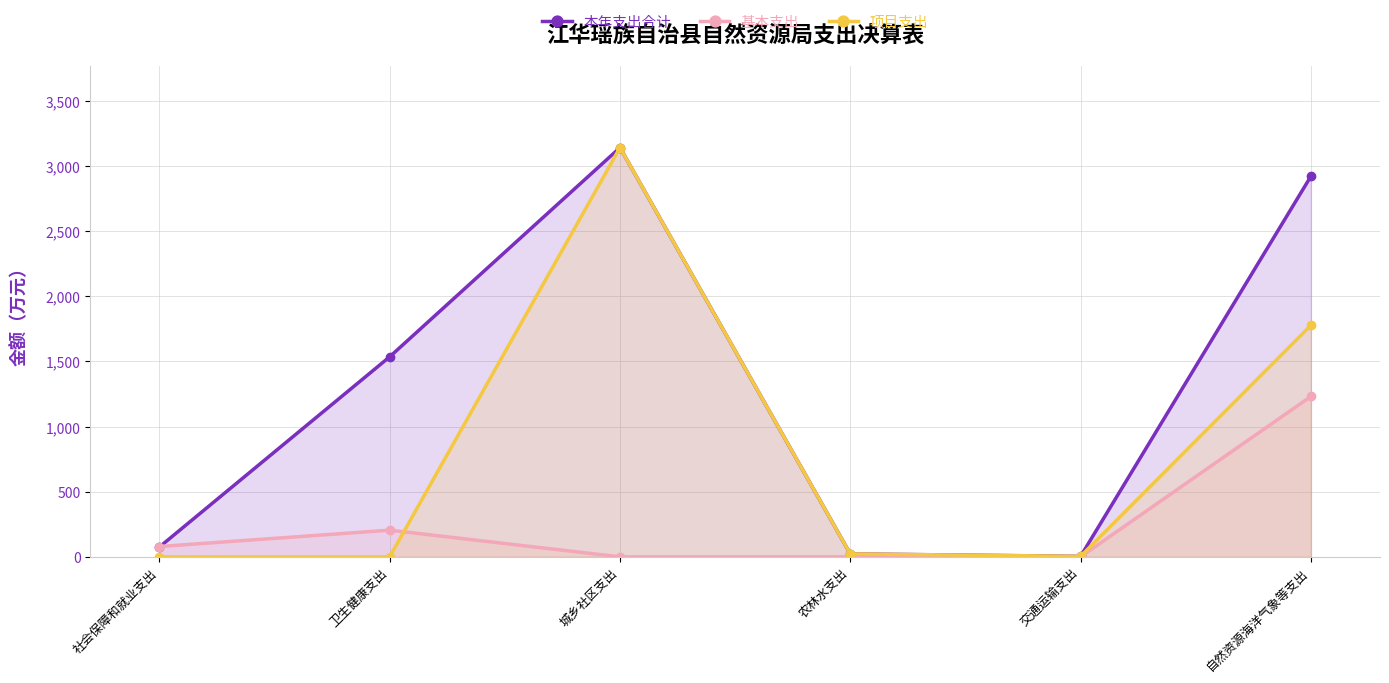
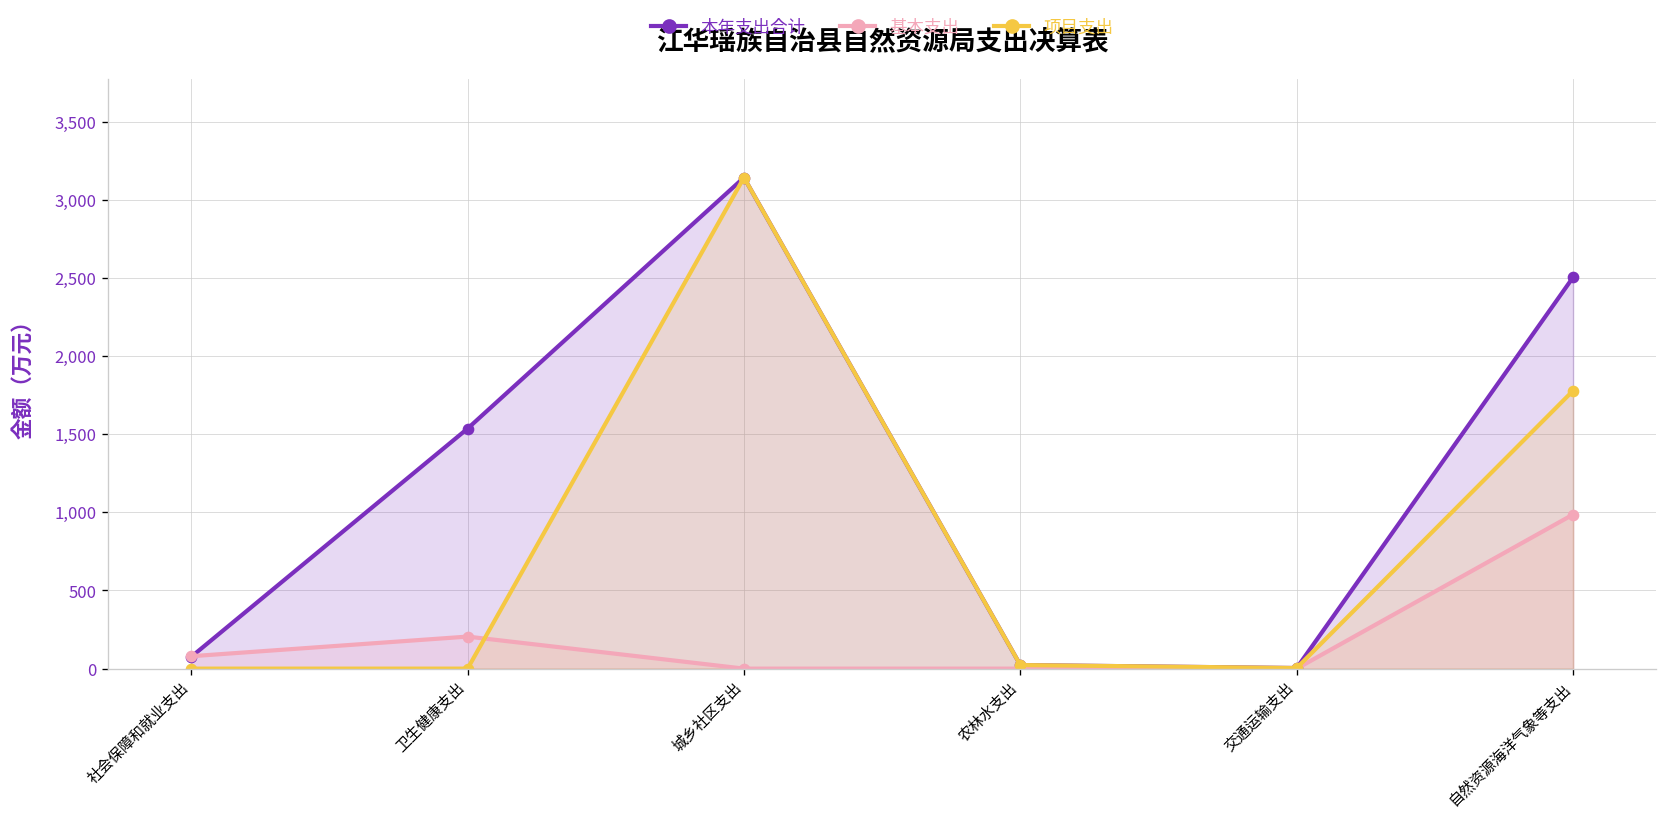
本年支出合计, 自然资源海洋气象等支出: 2,920 -> 2,500
基本支出, 自然资源海洋气象等支出: 1,230 -> 990
